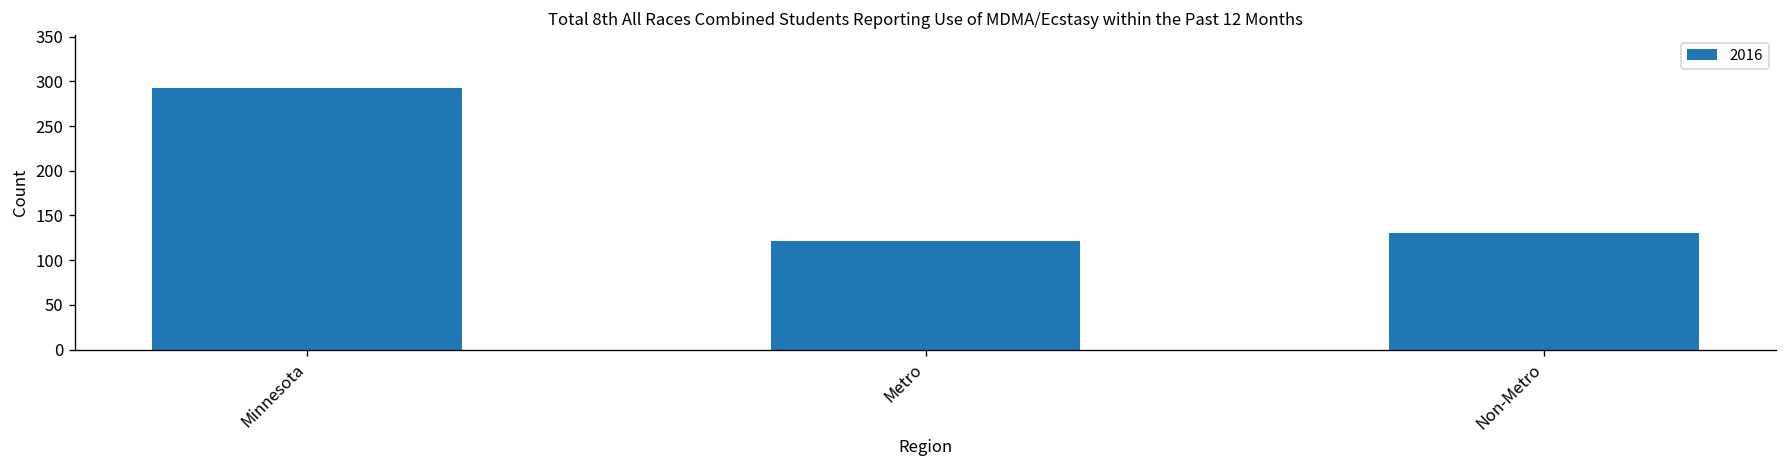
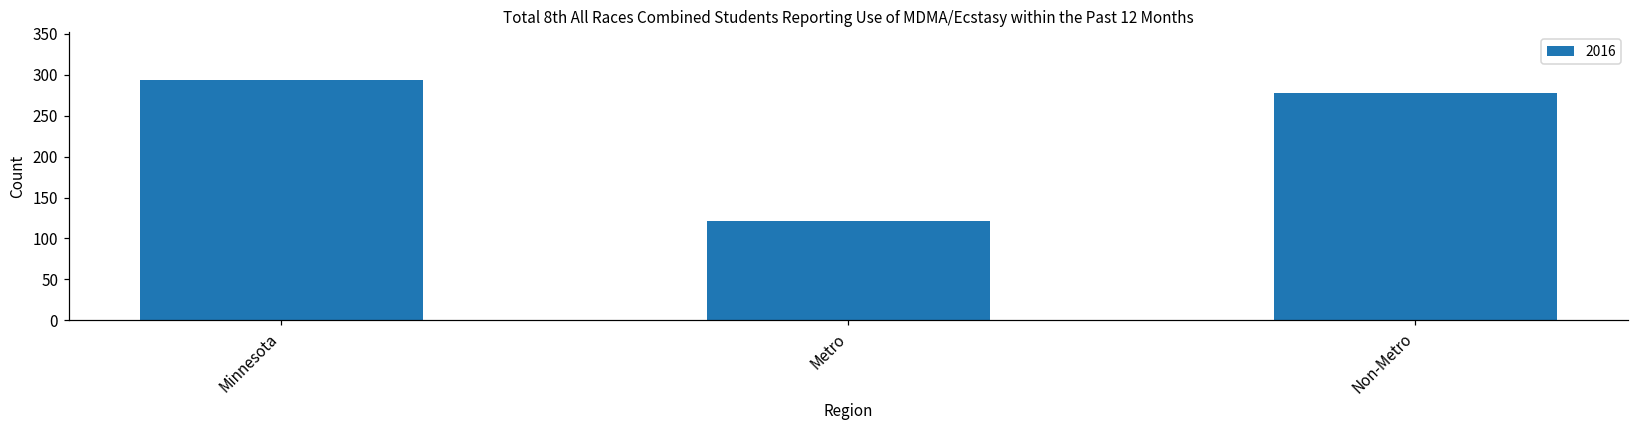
Non-Metro: 130 -> 280
